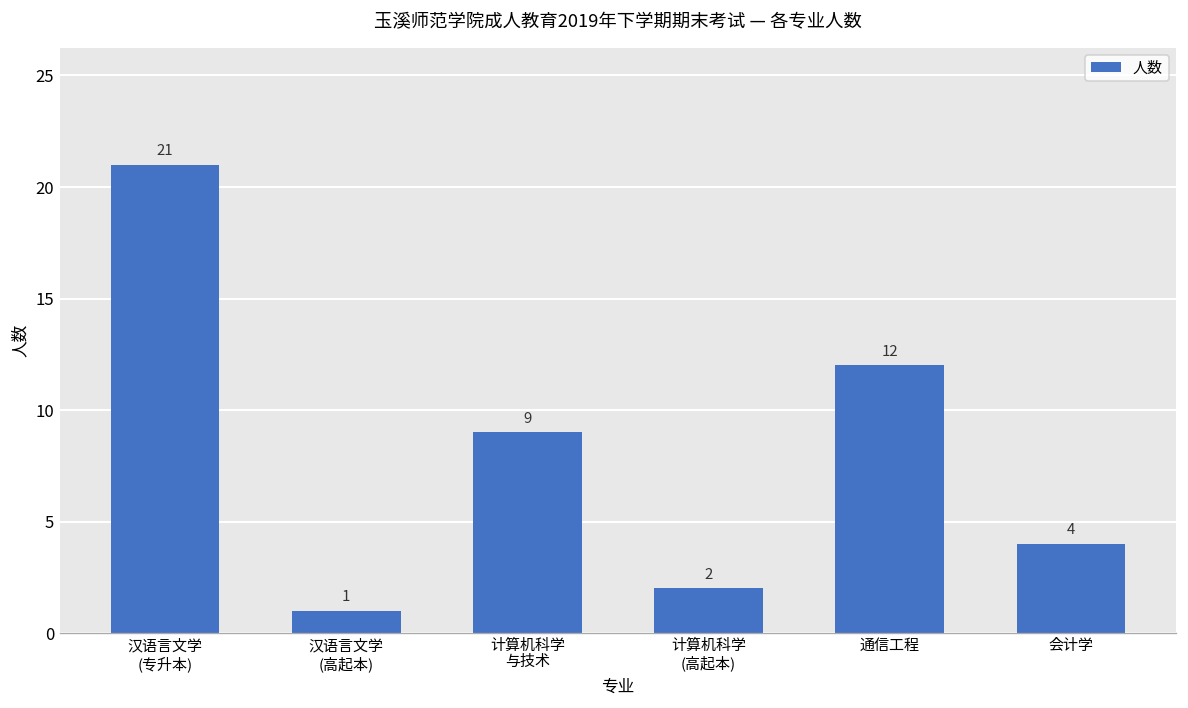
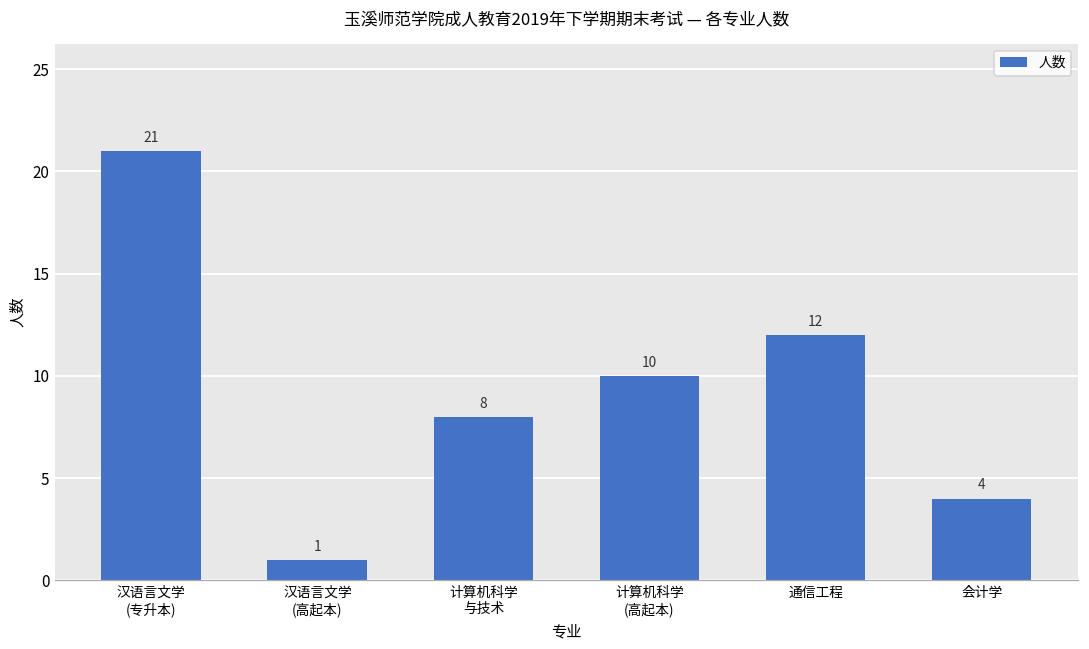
计算机科学 与技术: 9 -> 8
计算机科学 (高起本): 2 -> 10
